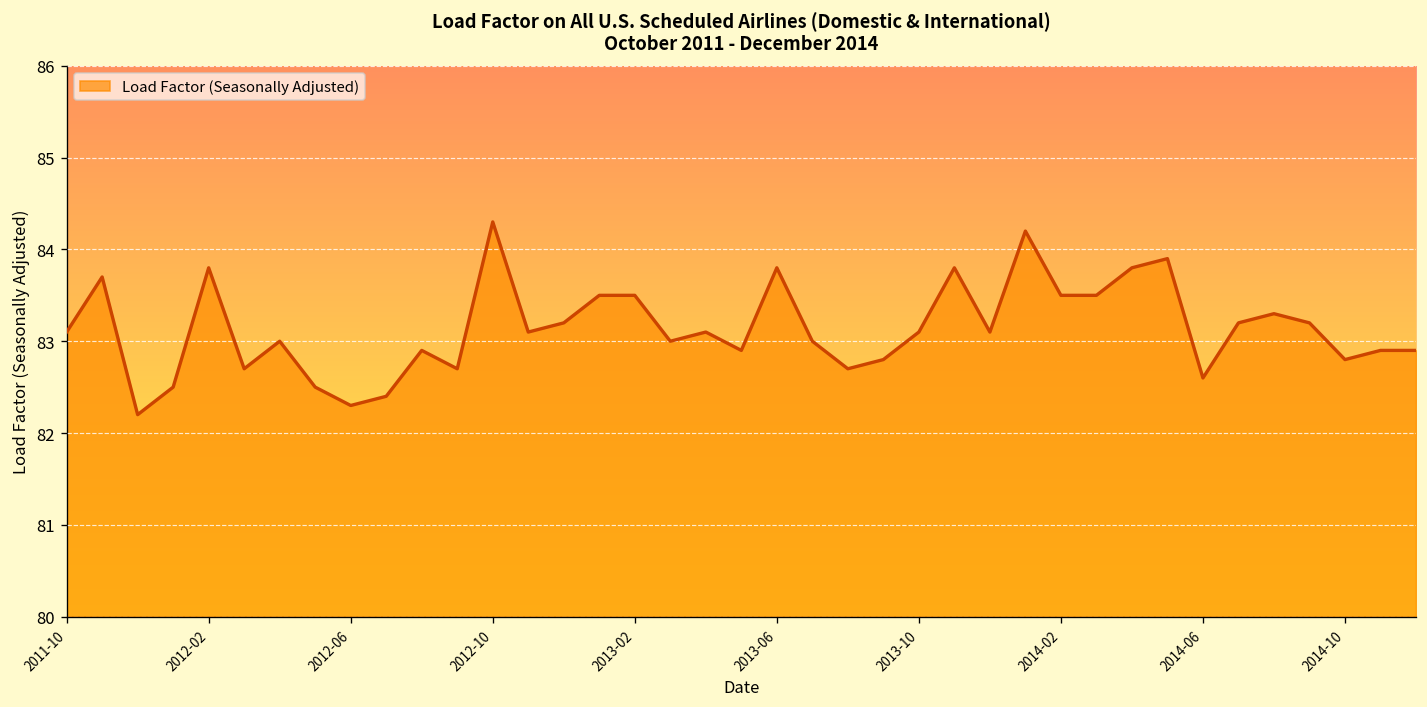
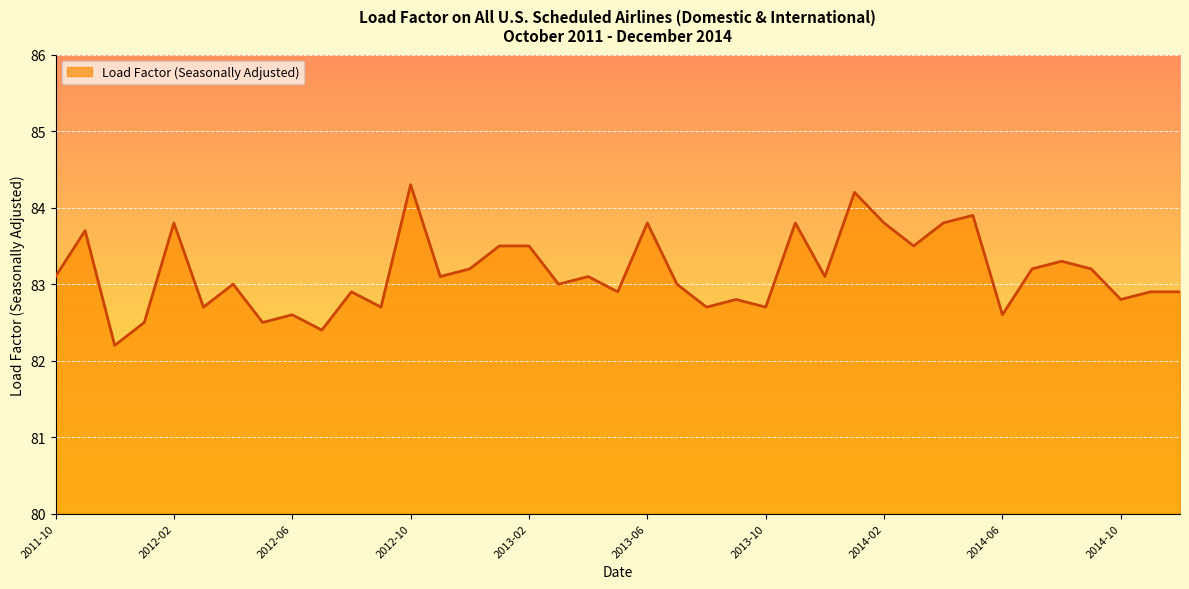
2012-06: 82.3 -> 82.6
2013-10: 83.1 -> 82.7
2014-02: 83.5 -> 83.8
